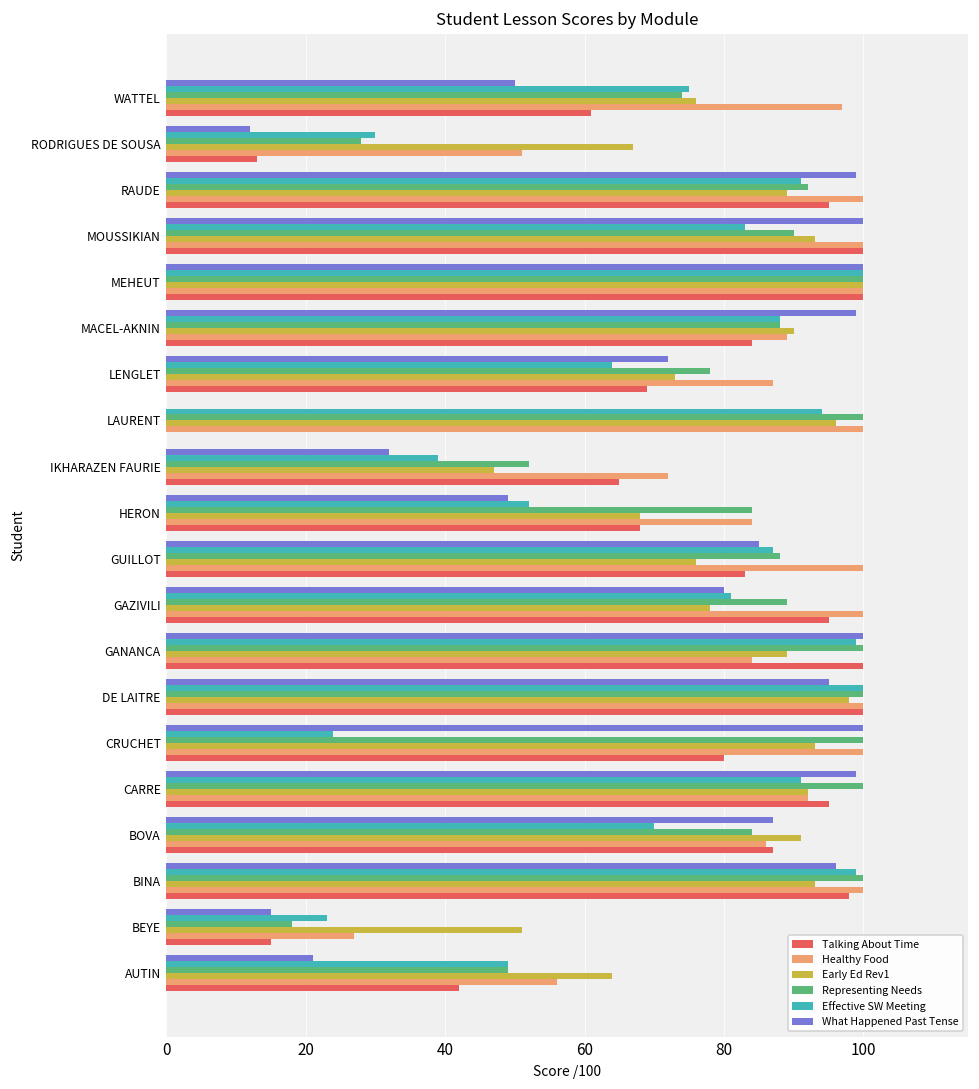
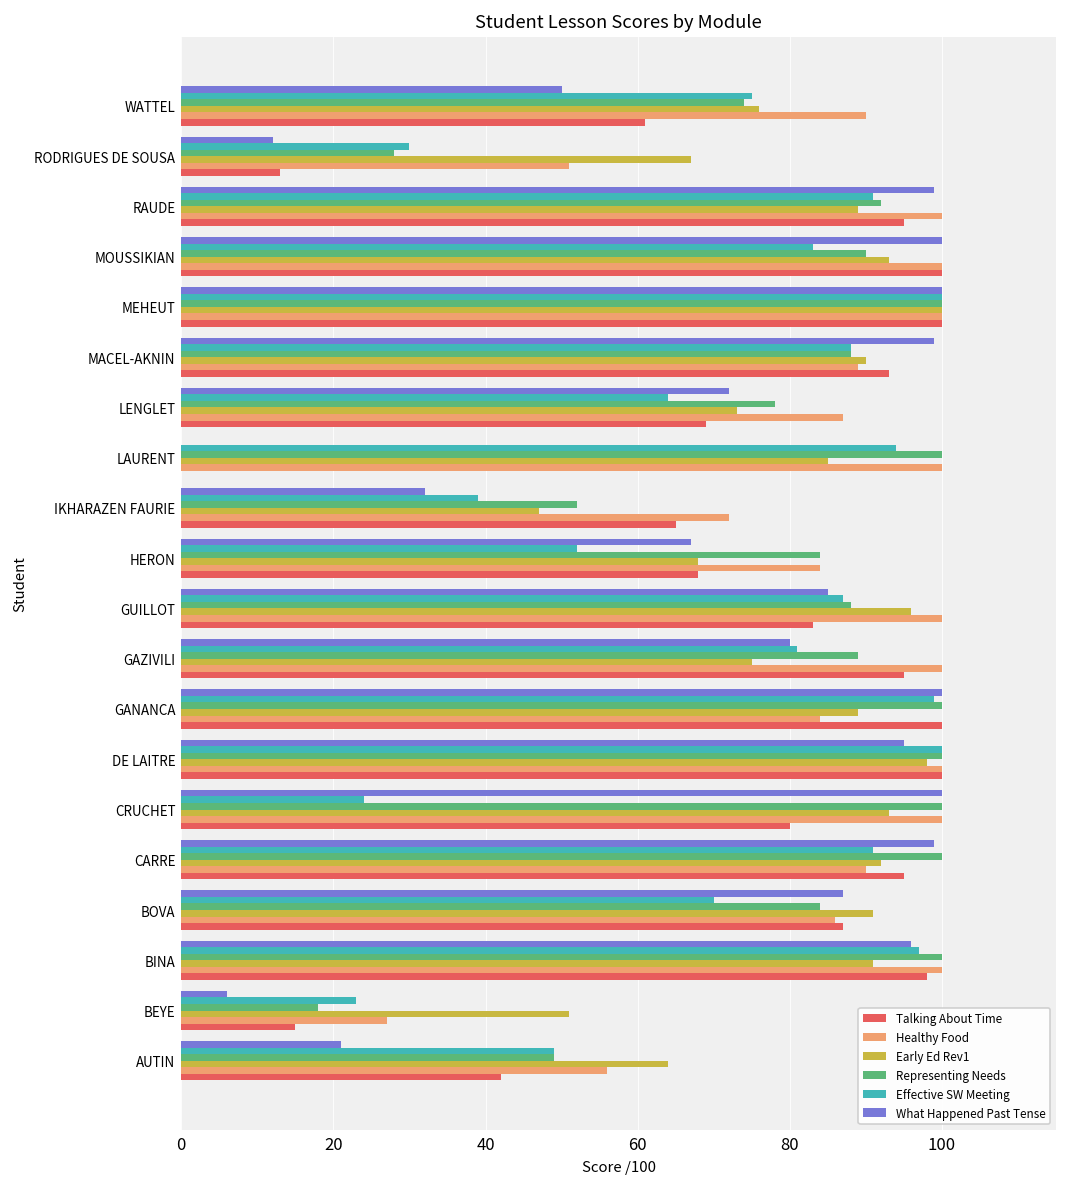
Healthy Food, WATTEL: 97 -> 90
Talking About Time, MACEL-AKNIN: 84 -> 93
Early Ed Rev1, LAURENT: 96 -> 85
What Happened Past Tense, HERON: 49 -> 67
Early Ed Rev1, GUILLOT: 76 -> 96
Early Ed Rev1, GAZIVILI: 78 -> 75
Healthy Food, CARRE: 92 -> 90
Effective SW Meeting, BINA: 99 -> 97
Early Ed Rev1, BINA: 93 -> 91
What Happened Past Tense, BEYE: 15 -> 6
